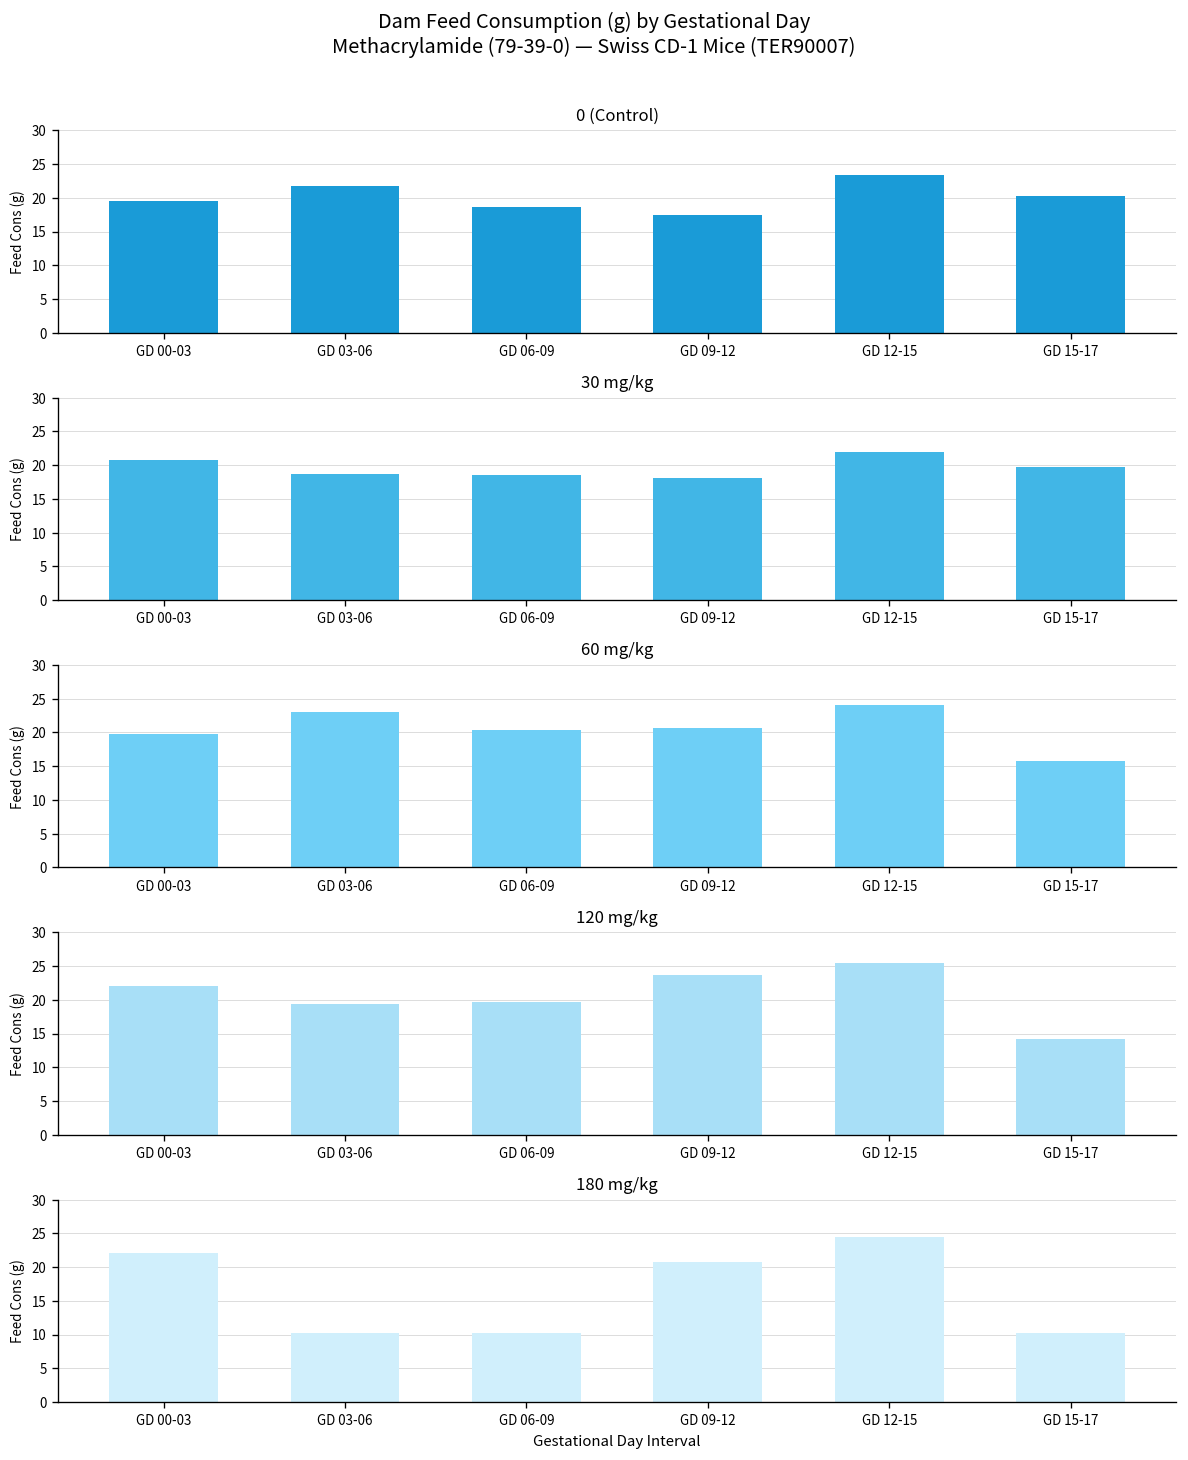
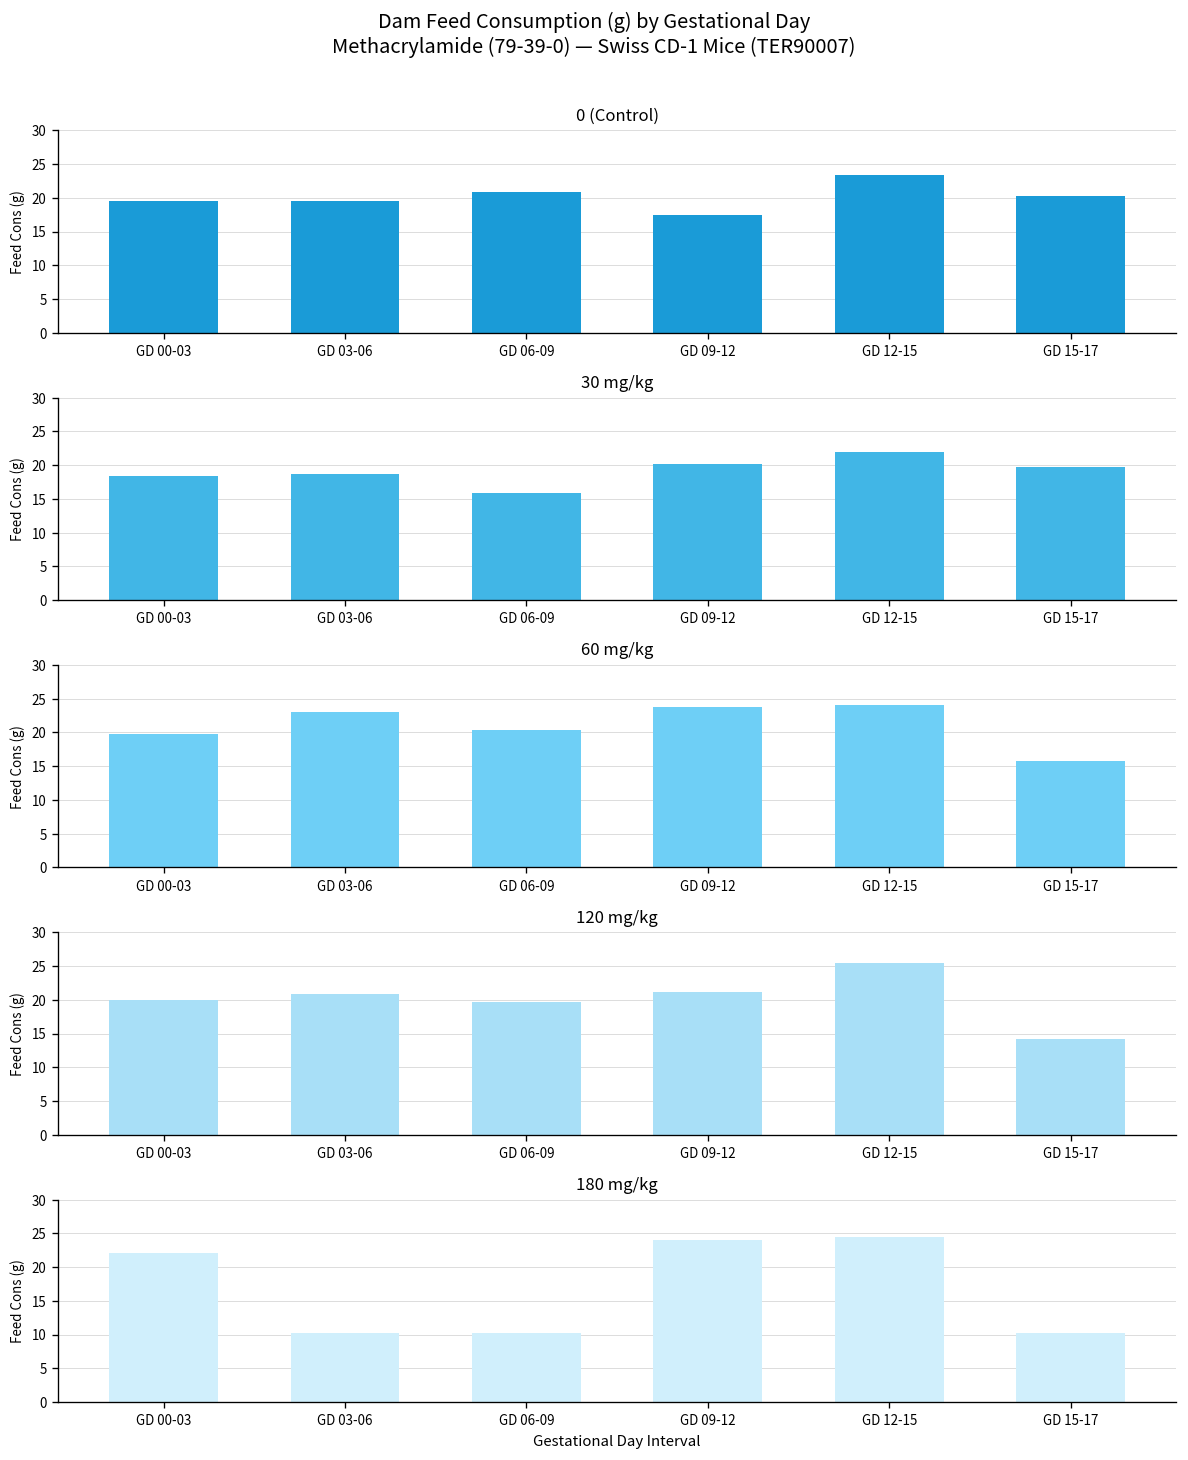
0 (Control), GD 03-06: 22 -> 20
0 (Control), GD 06-09: 19 -> 21
30 mg/kg, GD 00-03: 21 -> 18
30 mg/kg, GD 06-09: 19 -> 16
30 mg/kg, GD 09-12: 18 -> 20
60 mg/kg, GD 09-12: 21 -> 24
120 mg/kg, GD 00-03: 22 -> 20
120 mg/kg, GD 03-06: 19 -> 21
120 mg/kg, GD 09-12: 24 -> 21
180 mg/kg, GD 09-12: 21 -> 24
